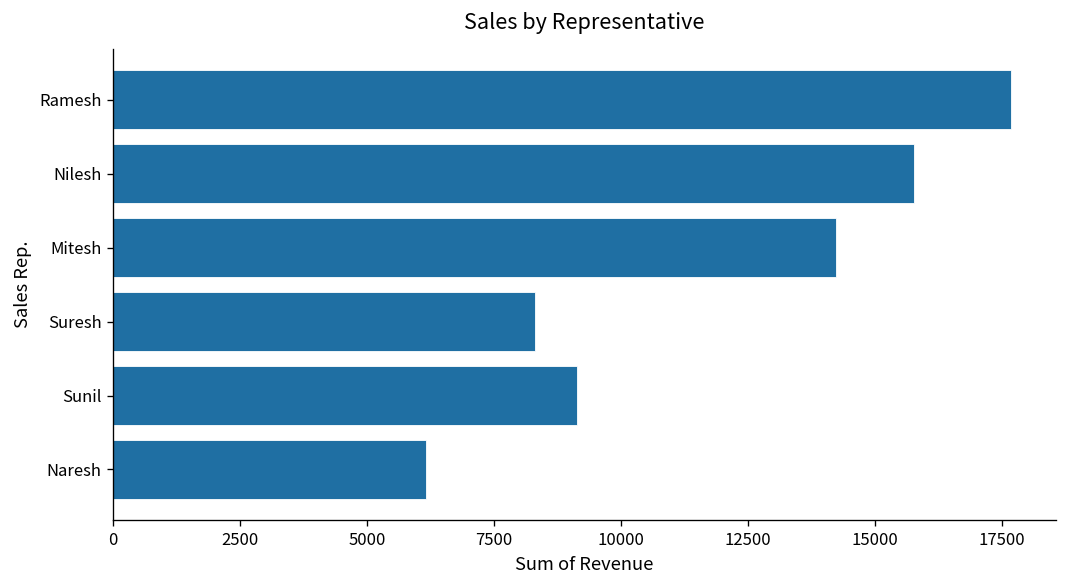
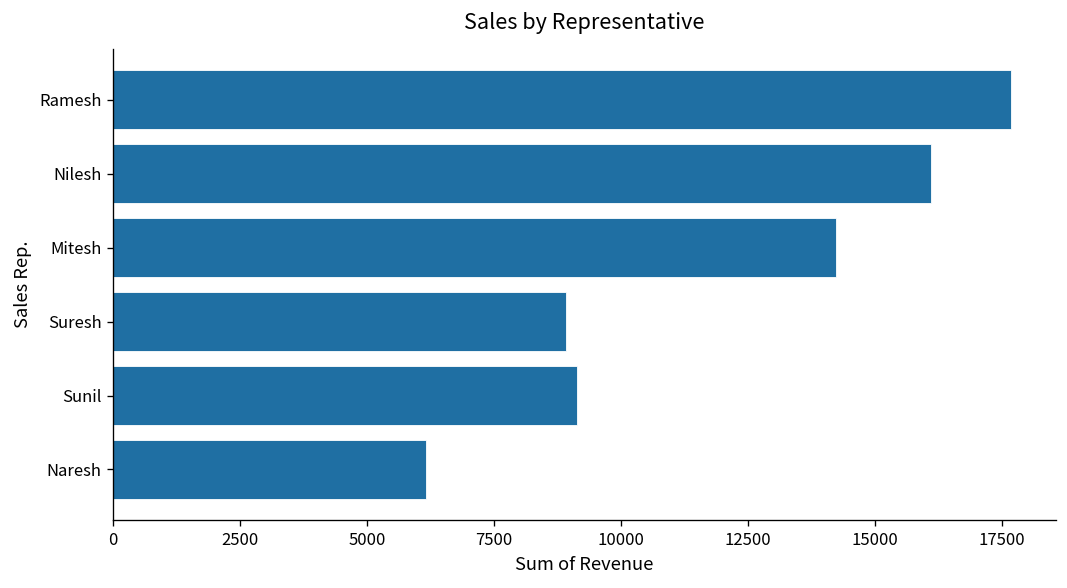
Nilesh: 15800 -> 16100
Suresh: 8300 -> 8900
